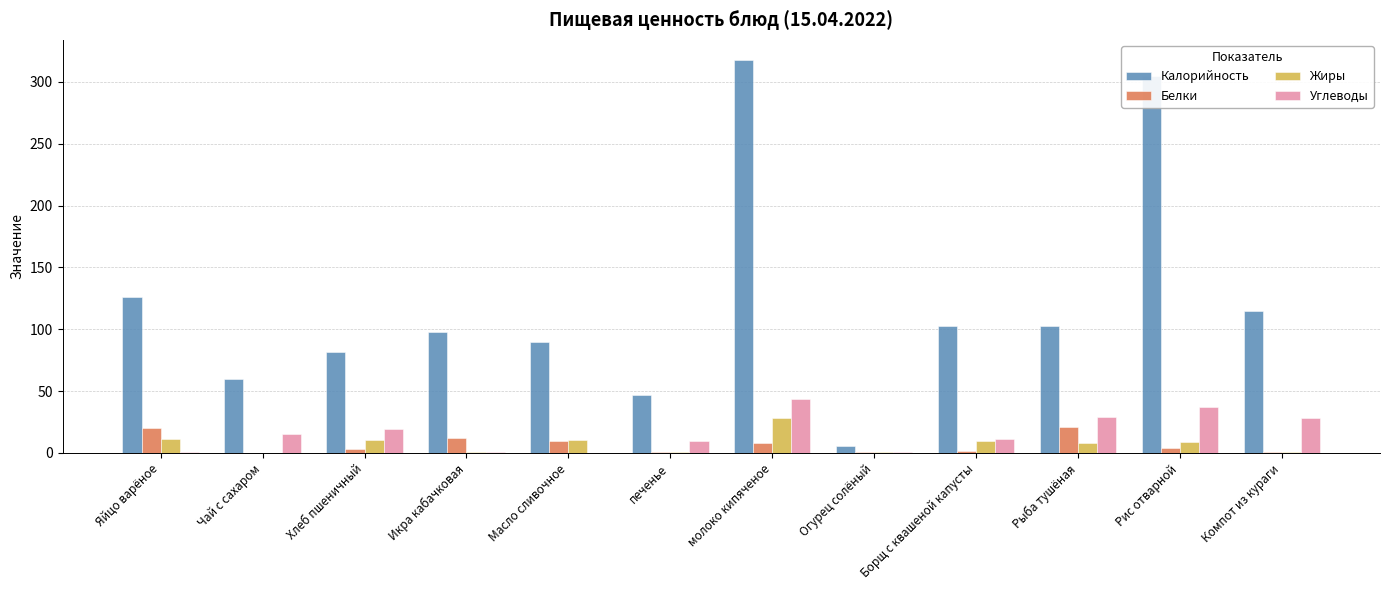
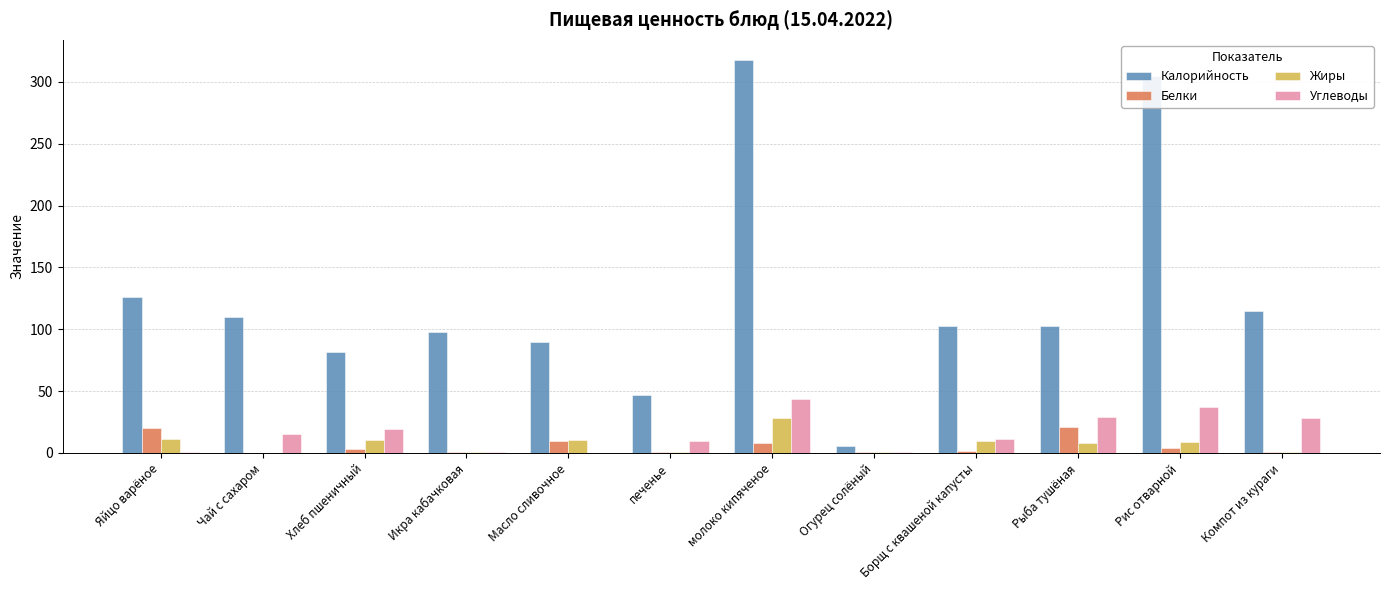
Калорийность, Чай с сахаром: 60 -> 110
Белки, Икра кабачковая: 12 -> 1
